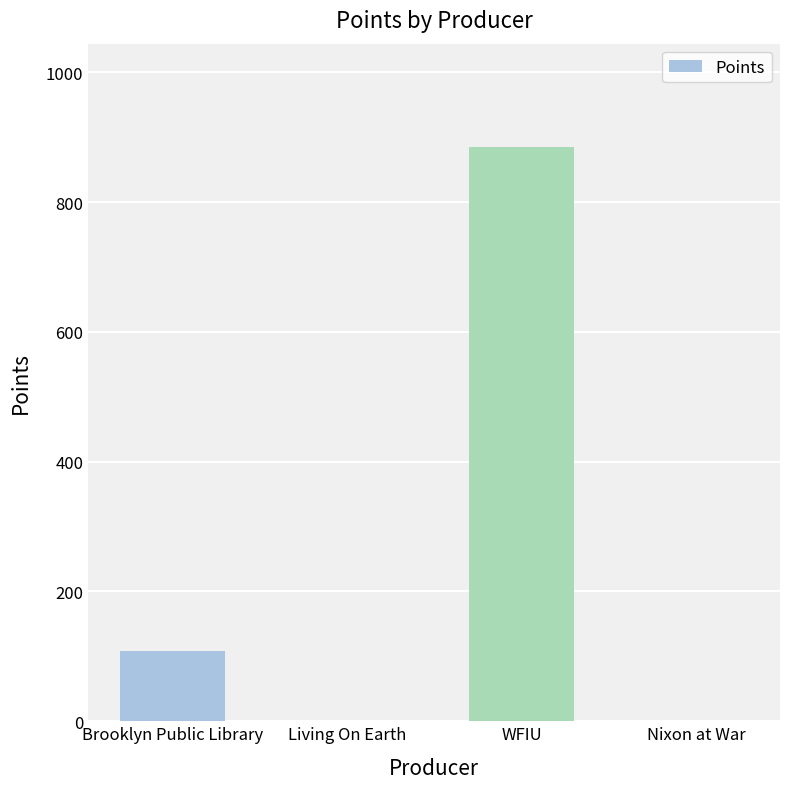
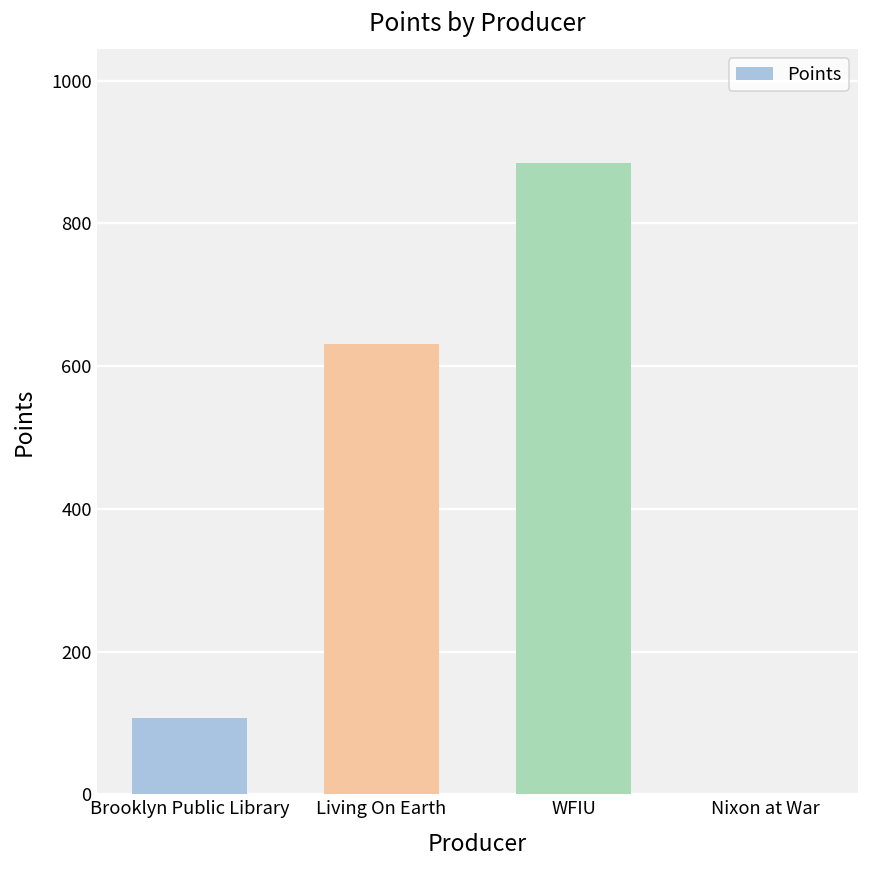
Living On Earth: 0 -> 630
